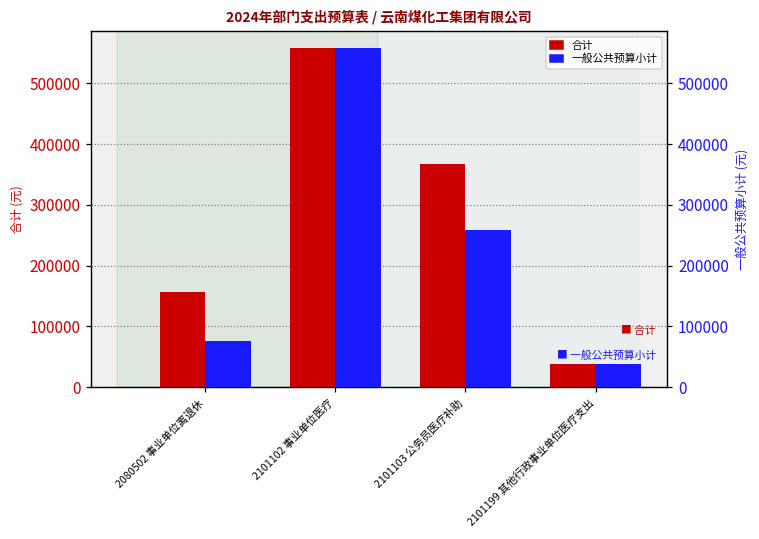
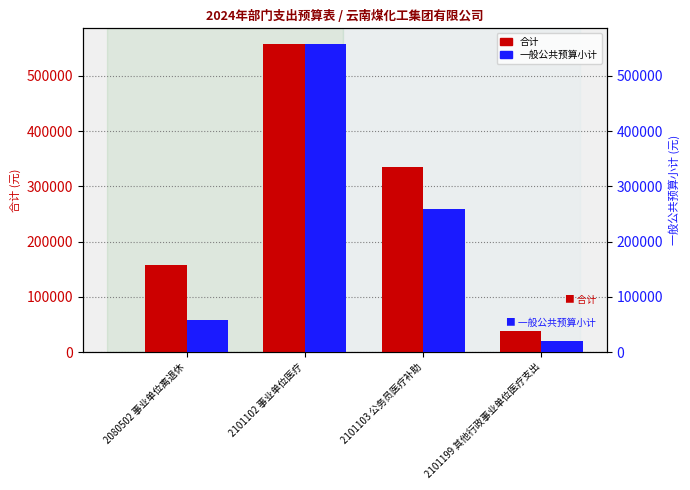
合计, 2101103 公务员医疗补助: 370000 -> 340000
一般公共预算小计, 2080502 事业单位离退休: 80000 -> 60000
一般公共预算小计, 2101199 其他行政事业单位医疗支出: 40000 -> 20000
